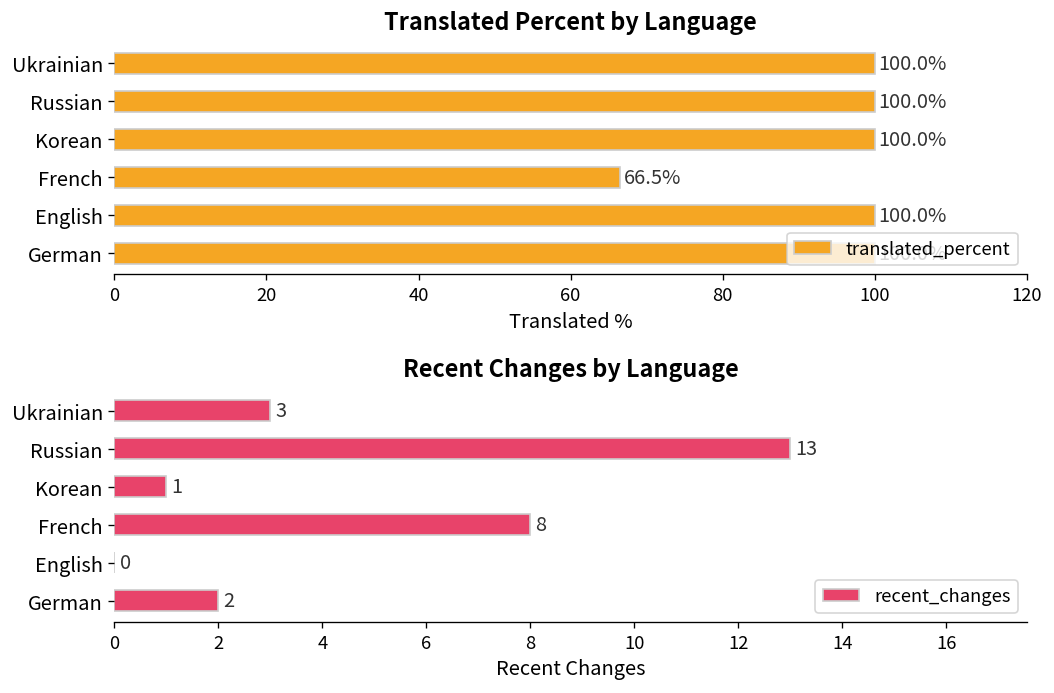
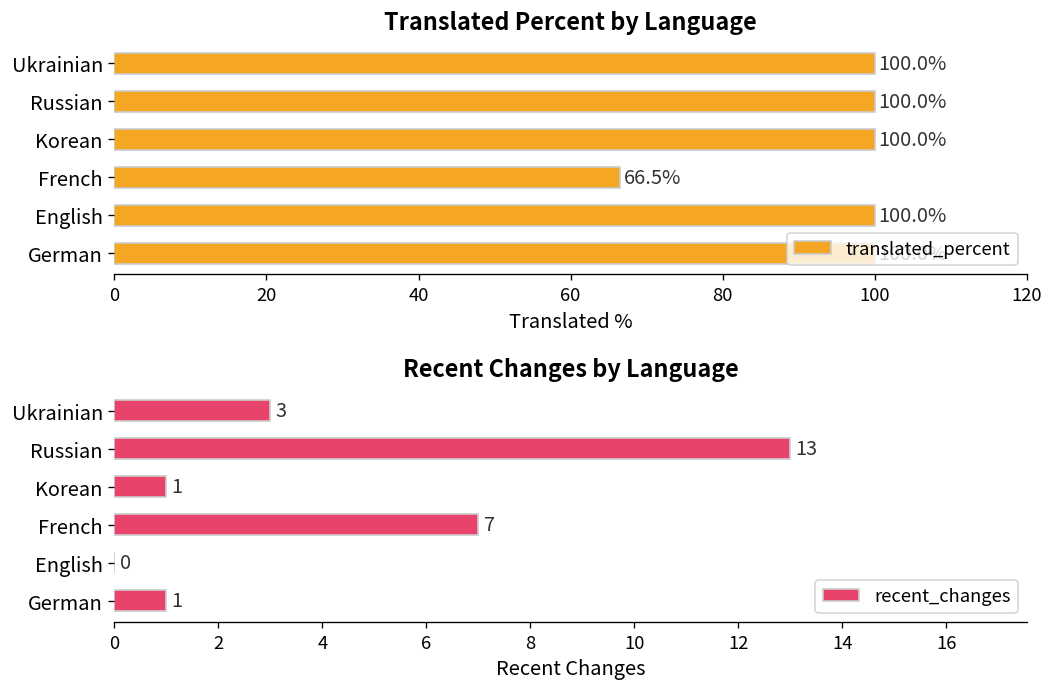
Recent Changes by Language, French: 8 -> 7
Recent Changes by Language, German: 2 -> 1
